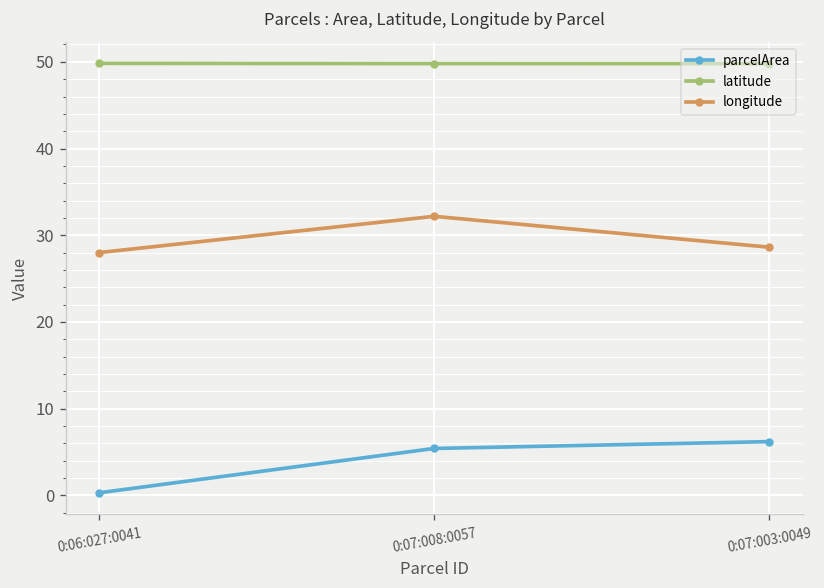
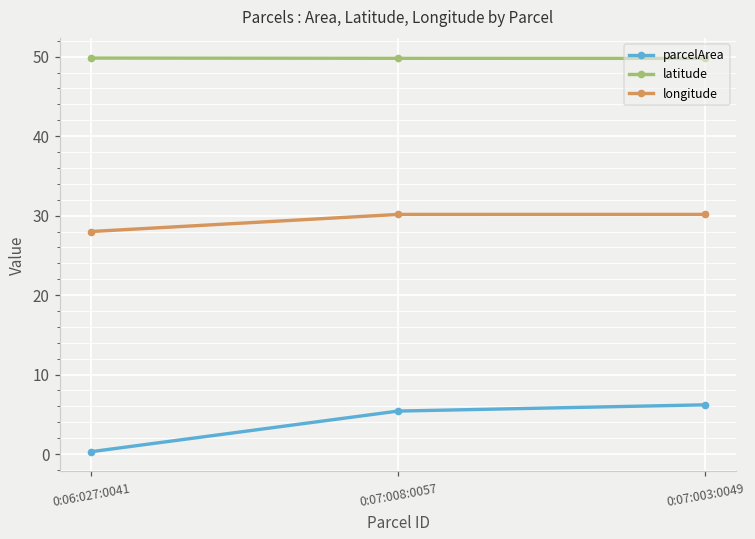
longitude, 0:07:008:0057: 32 -> 30
longitude, 0:07:003:0049: 29 -> 30
